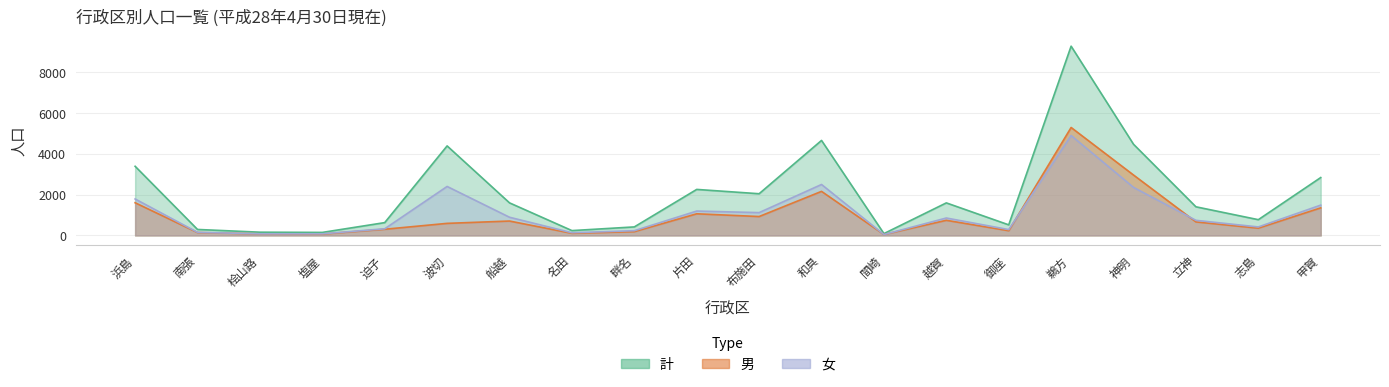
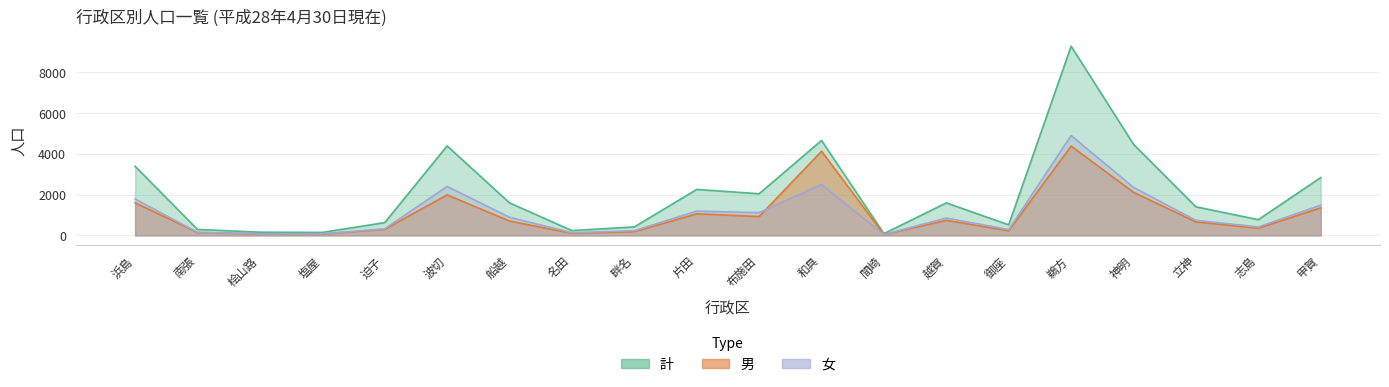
男, 波切: 600 -> 2000
男, 和具: 2200 -> 4100
男, 鵜方: 5300 -> 4400
男, 神明: 3000 -> 2100
